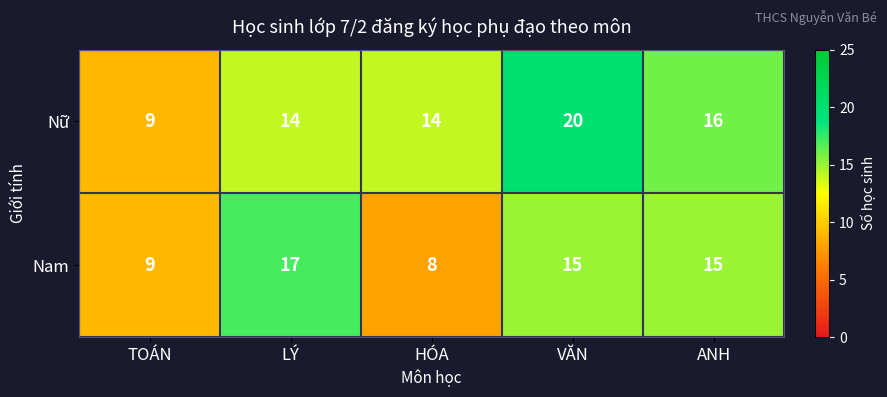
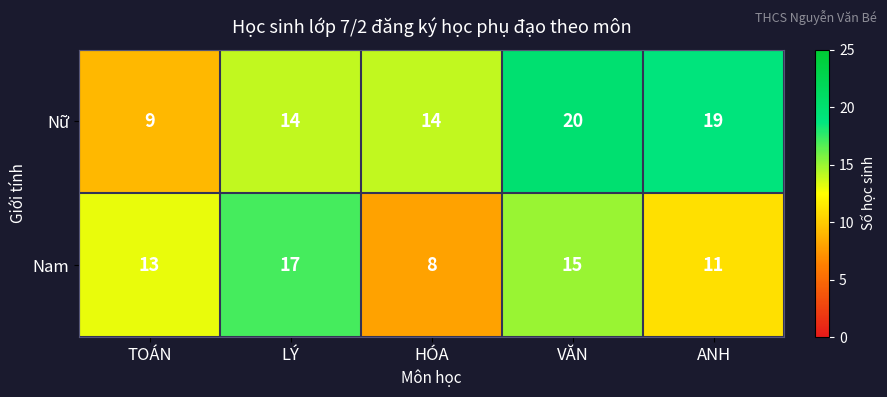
Nữ, ANH: 16 -> 19
Nam, TOÁN: 9 -> 13
Nam, ANH: 15 -> 11
